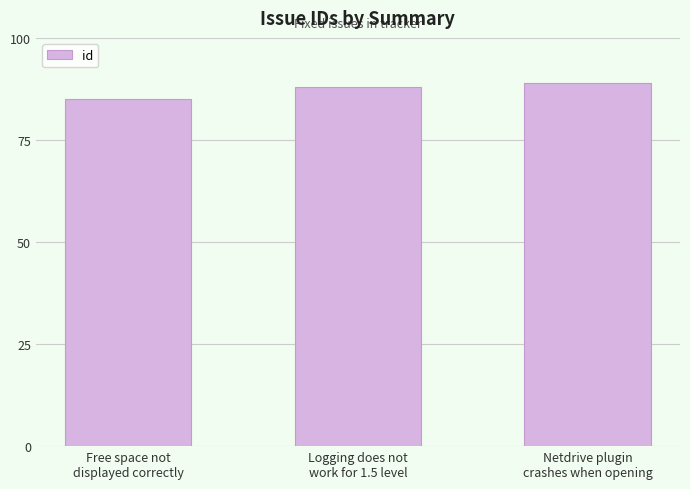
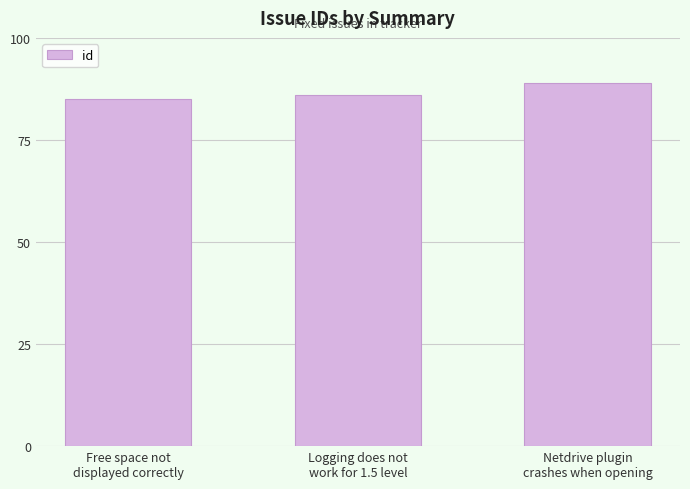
Logging does not work for 1.5 level: 88 -> 86
